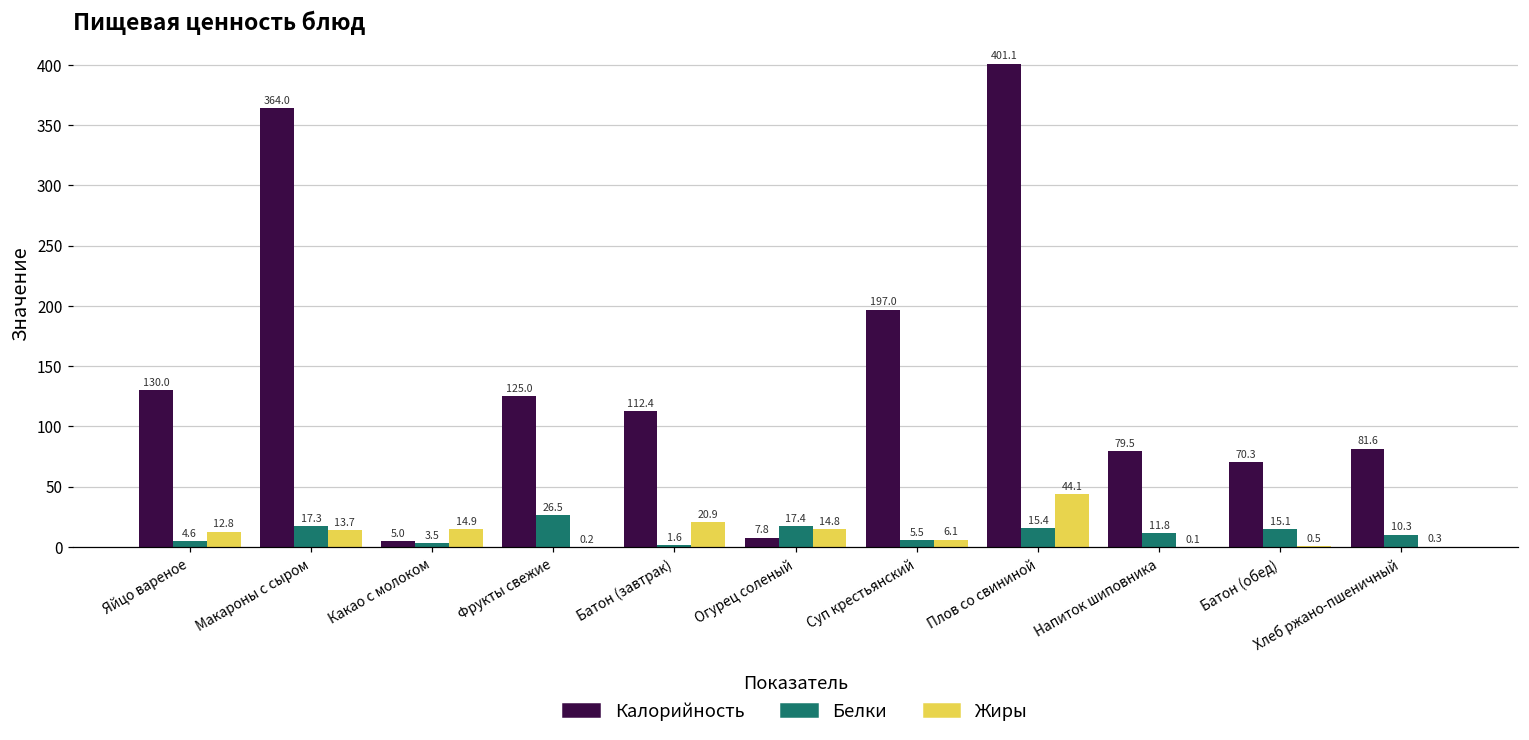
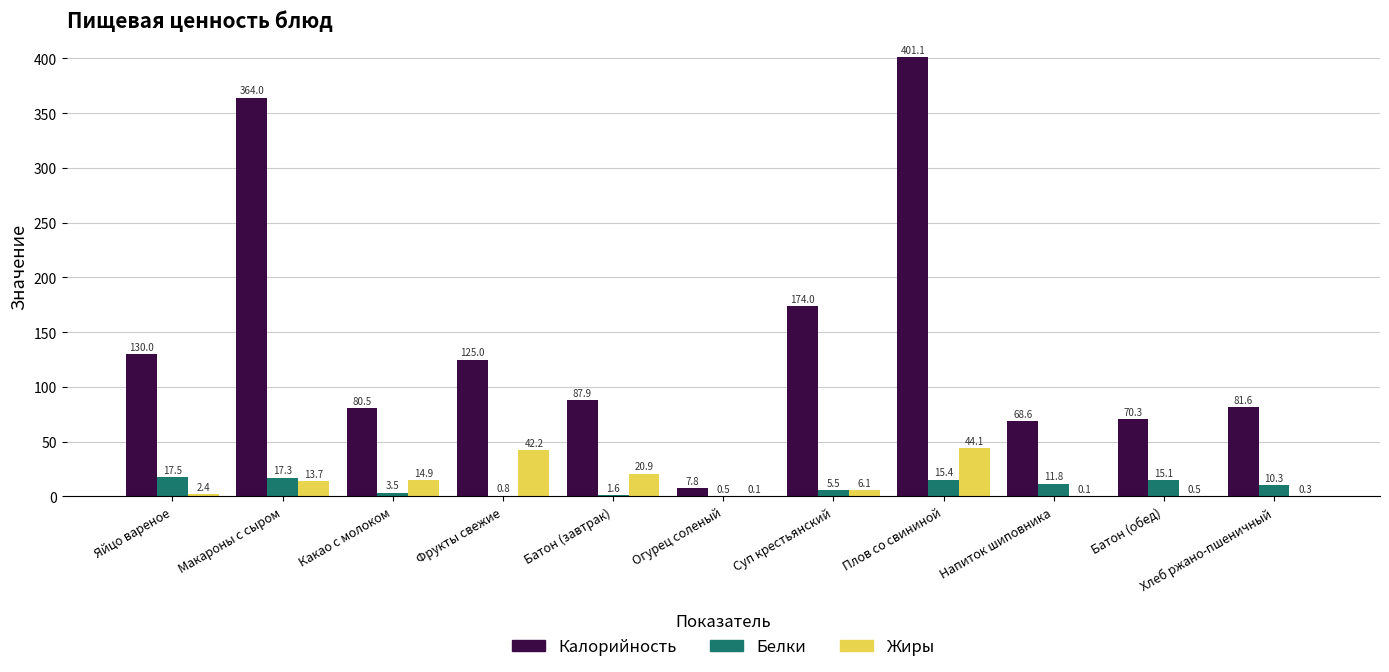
Белки, Яйцо вареное: 4.6 -> 17.5
Жиры, Яйцо вареное: 12.8 -> 2.4
Калорийность, Какао с молоком: 5.0 -> 80.5
Белки, Фрукты свежие: 26.5 -> 0.8
Жиры, Фрукты свежие: 0.2 -> 42.2
Калорийность, Батон (завтрак): 112.4 -> 87.9
Белки, Огурец соленый: 17.4 -> 0.5
Жиры, Огурец соленый: 14.8 -> 0.1
Калорийность, Суп крестьянский: 197.0 -> 174.0
Калорийность, Напиток шиповника: 79.5 -> 68.6
